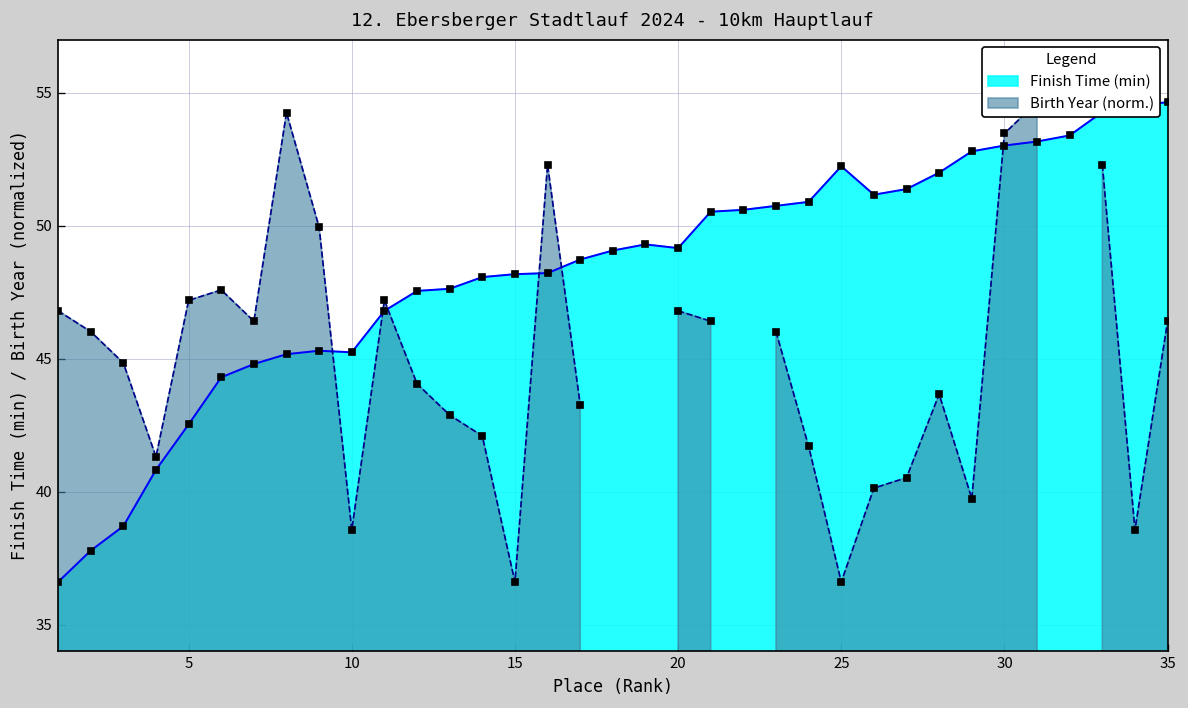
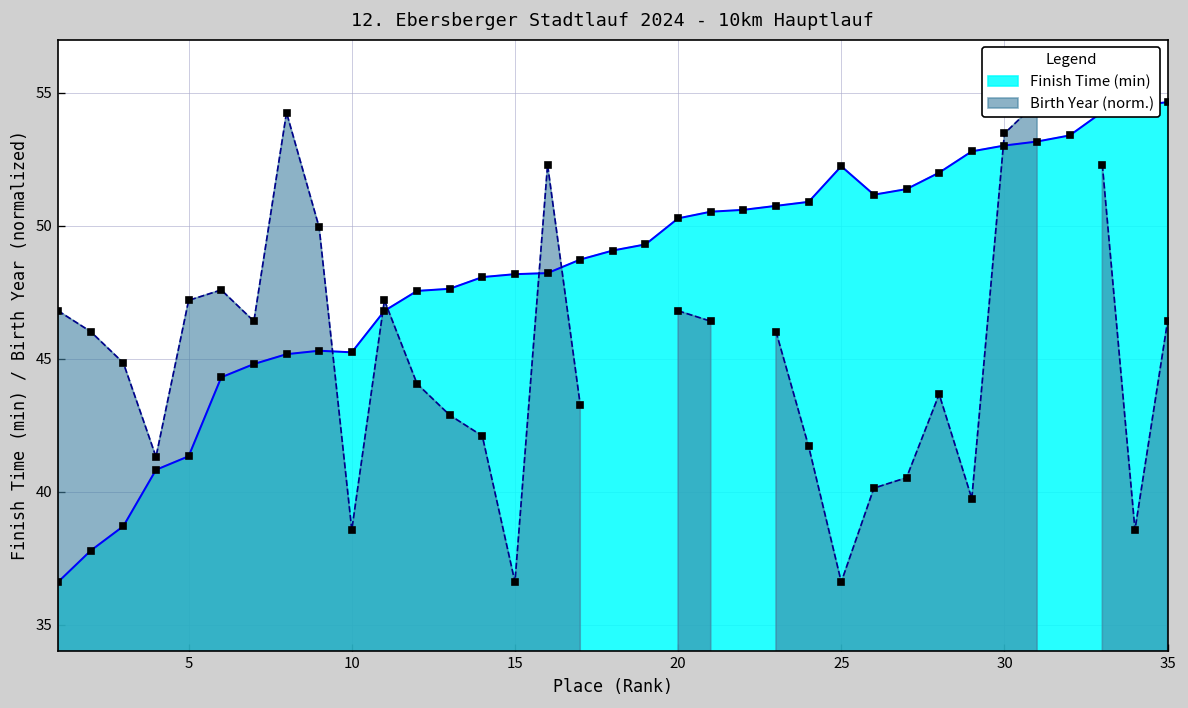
Finish Time (min), 5: 42.5 -> 41.3
Finish Time (min), 20: 49.2 -> 50.3
